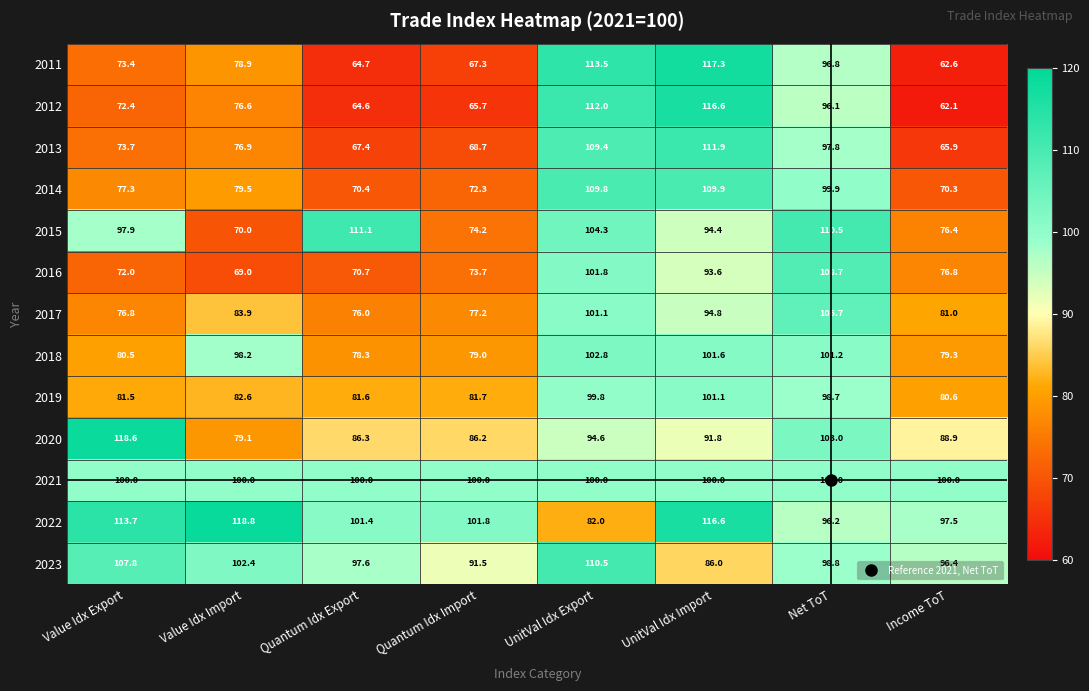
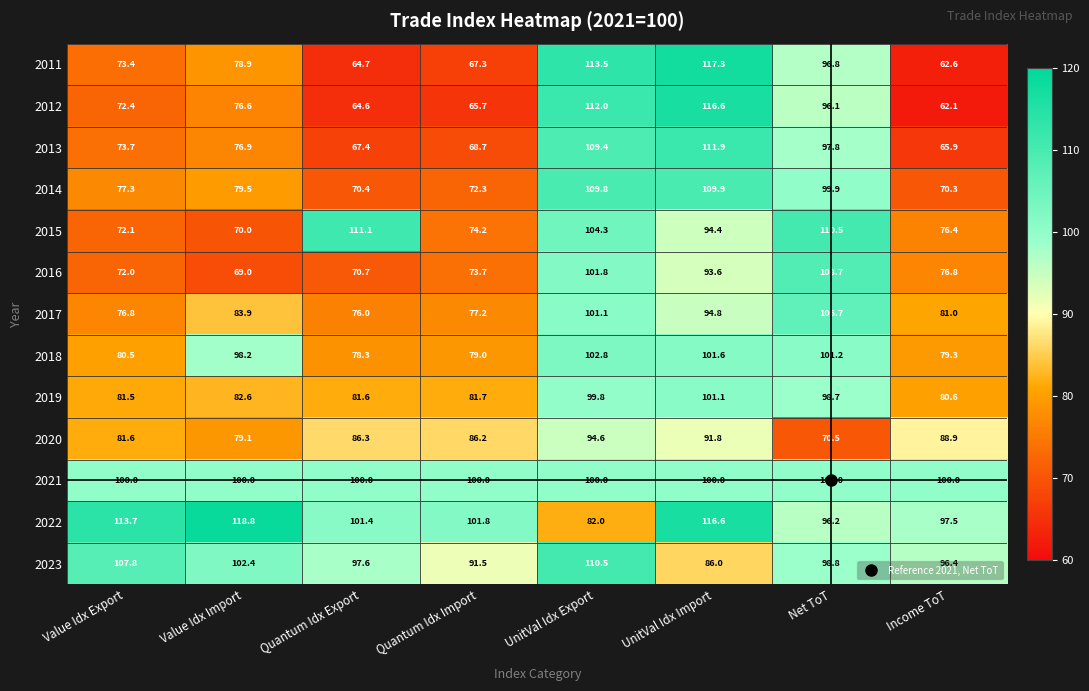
2015, Value Idx Export: 97.9 -> 72.1
2020, Value Idx Export: 118.6 -> 81.6
2020, Net ToT: 103.0 -> 70.5
